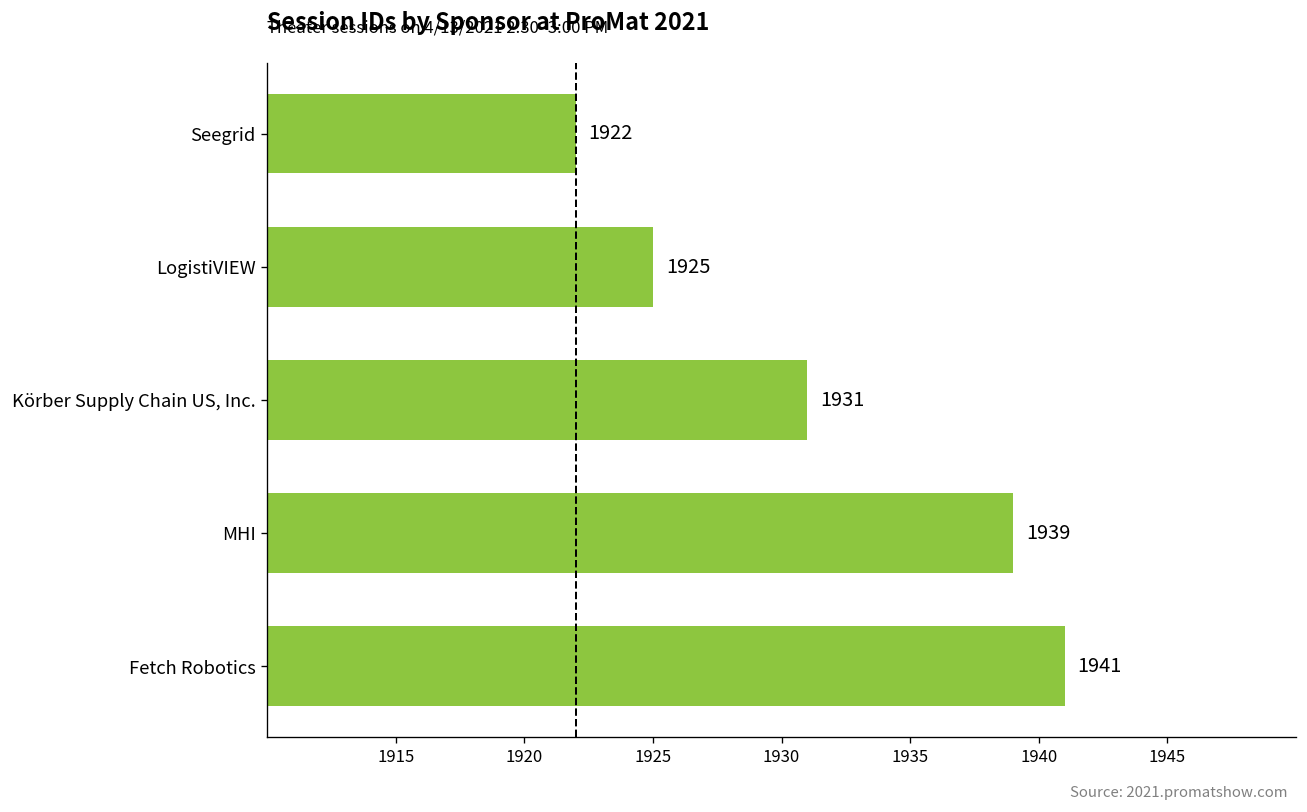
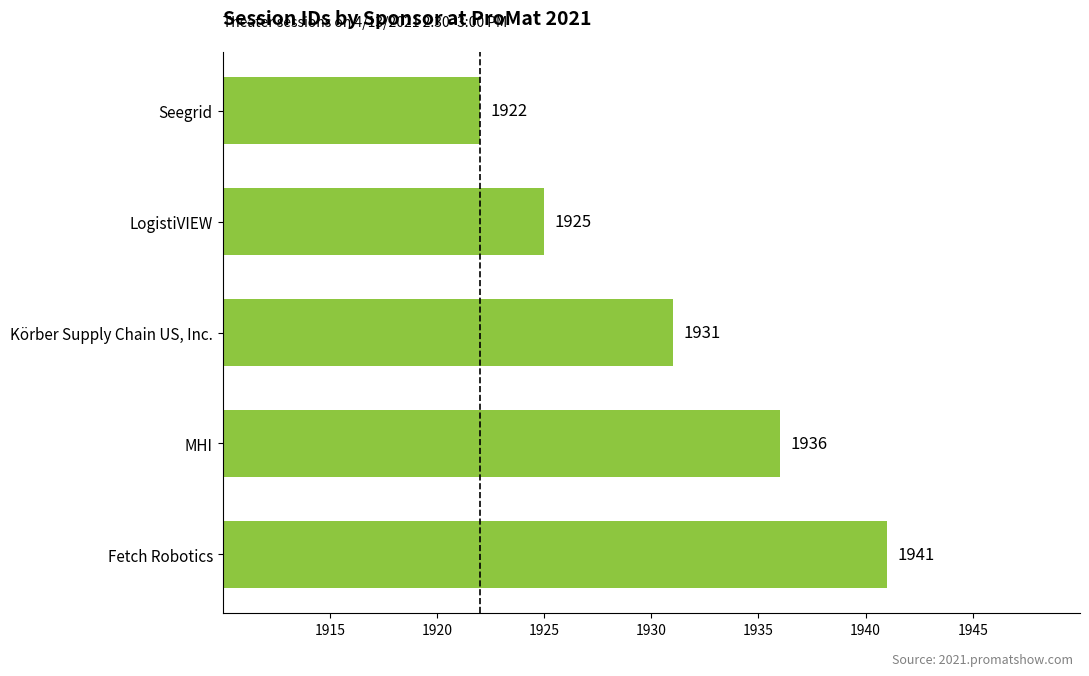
MHI: 1939 -> 1936
